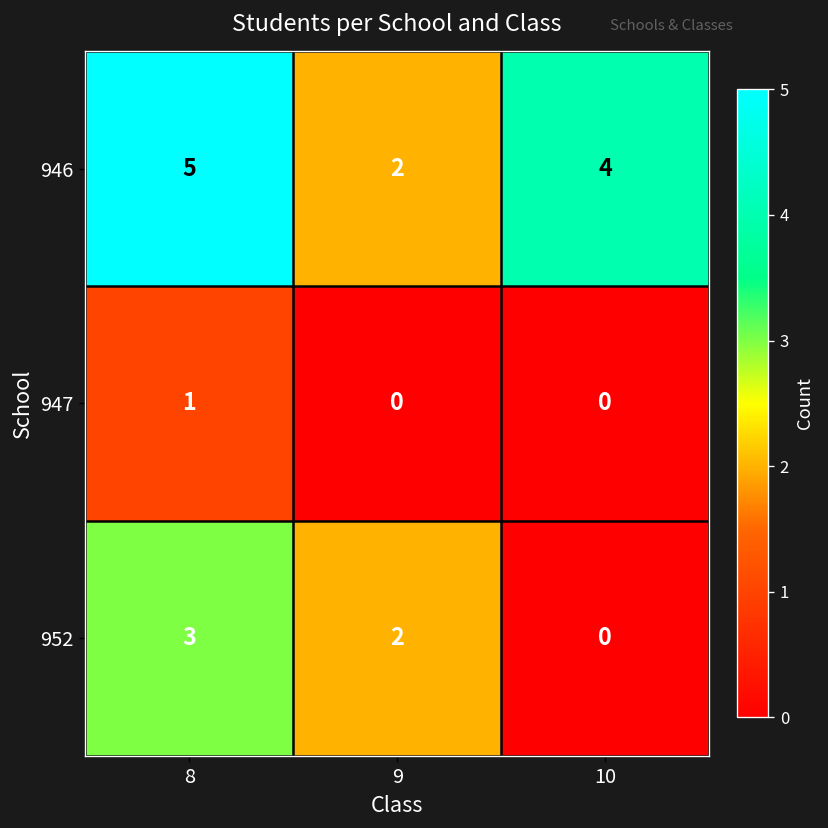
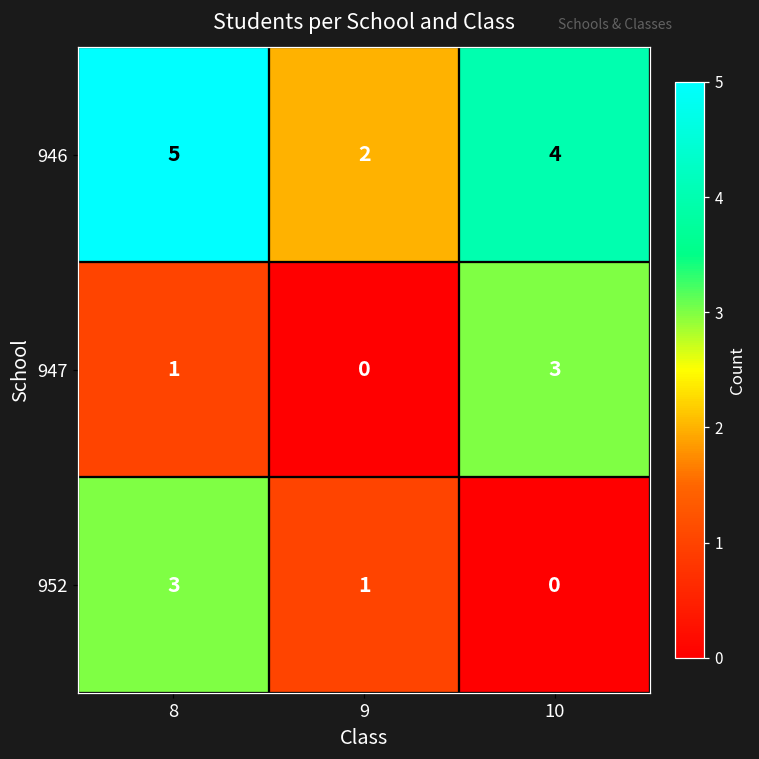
947, 10: 0 -> 3
952, 9: 2 -> 1
